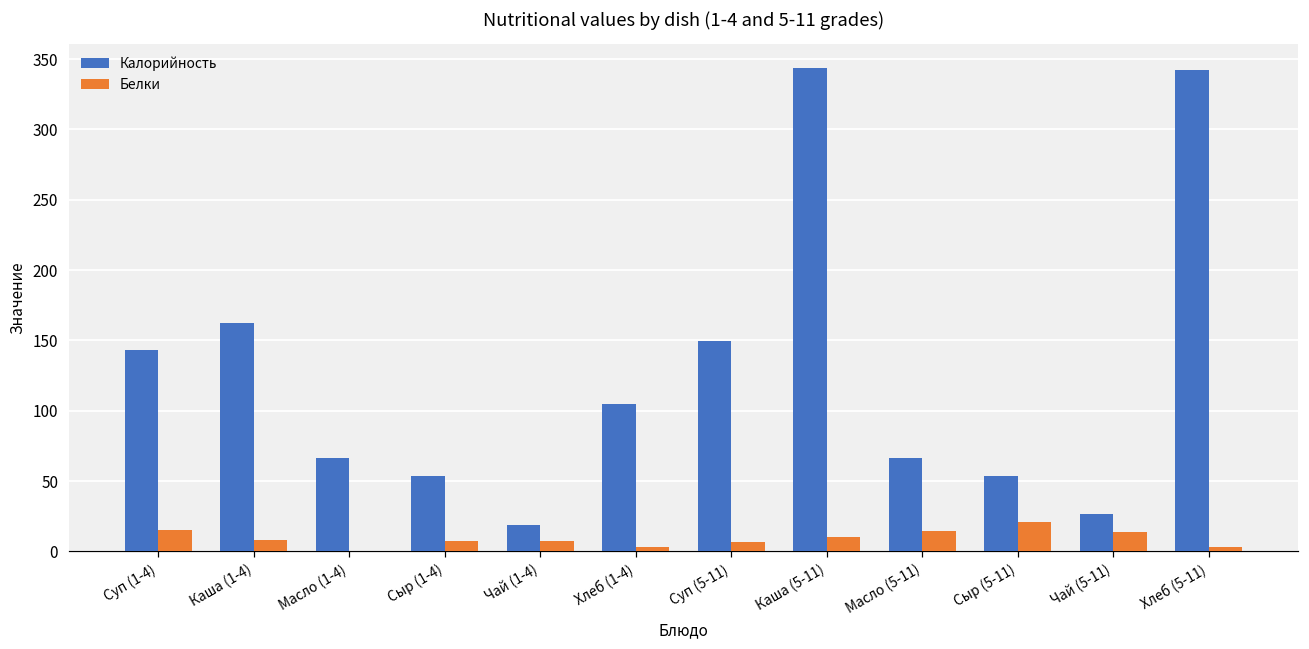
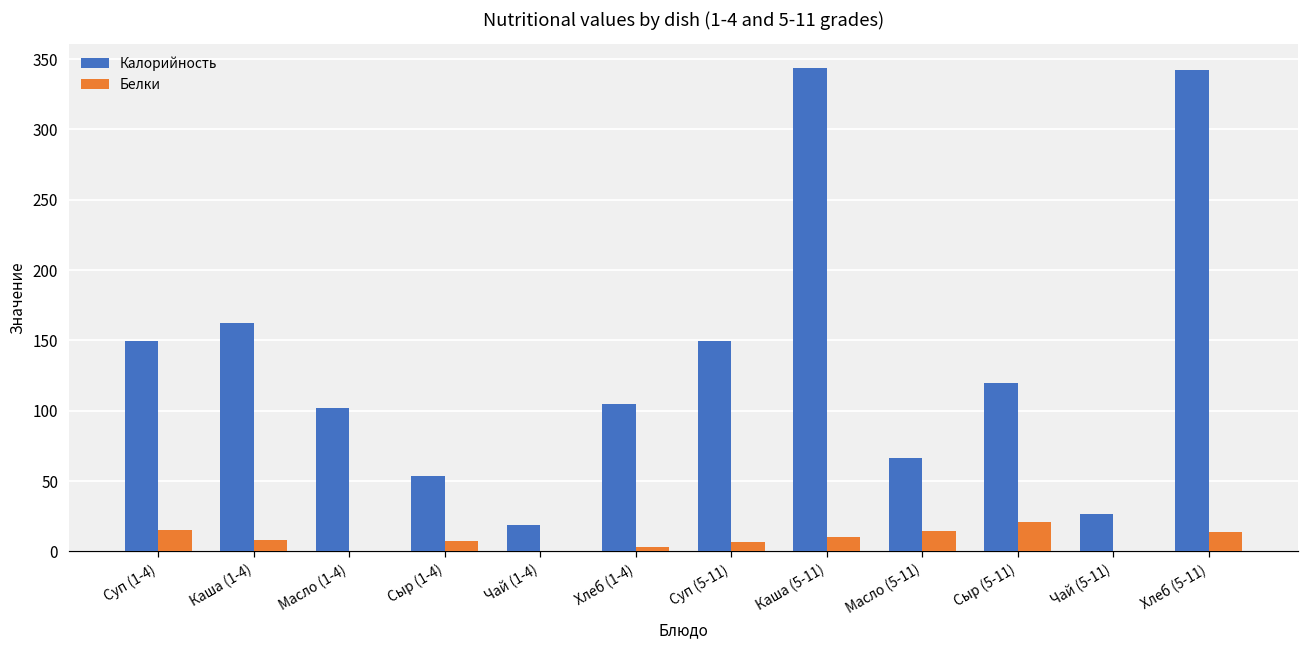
Калорийность, Суп (1-4): 143 -> 150
Калорийность, Масло (1-4): 66 -> 102
Белки, Чай (1-4): 7 -> 0
Калорийность, Сыр (5-11): 54 -> 120
Белки, Чай (5-11): 14 -> 0
Белки, Хлеб (5-11): 3 -> 14
